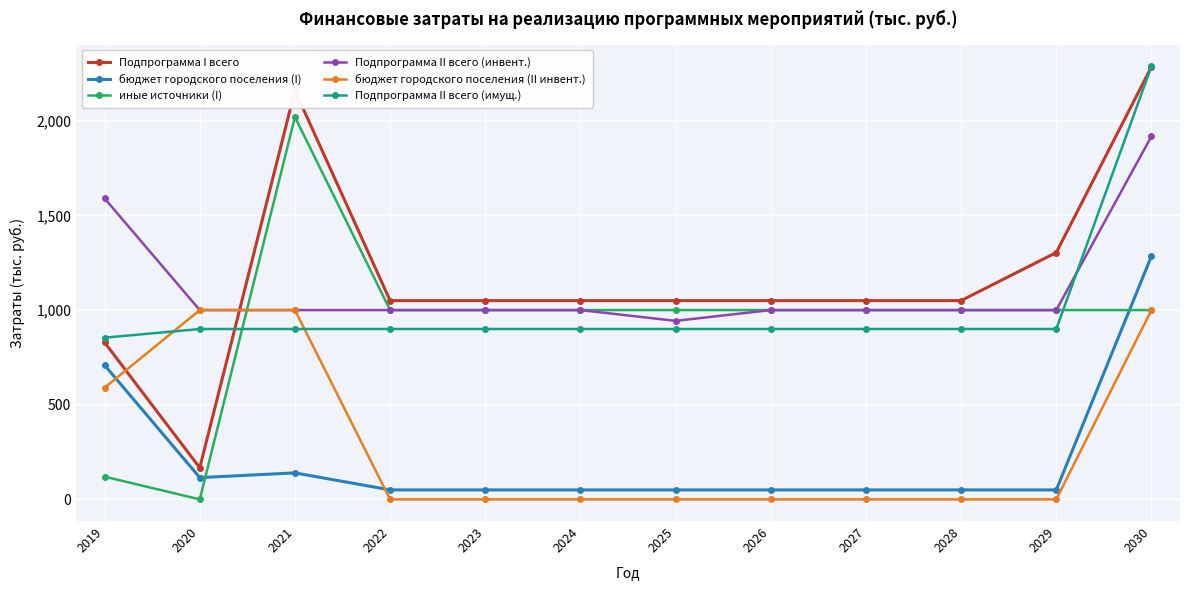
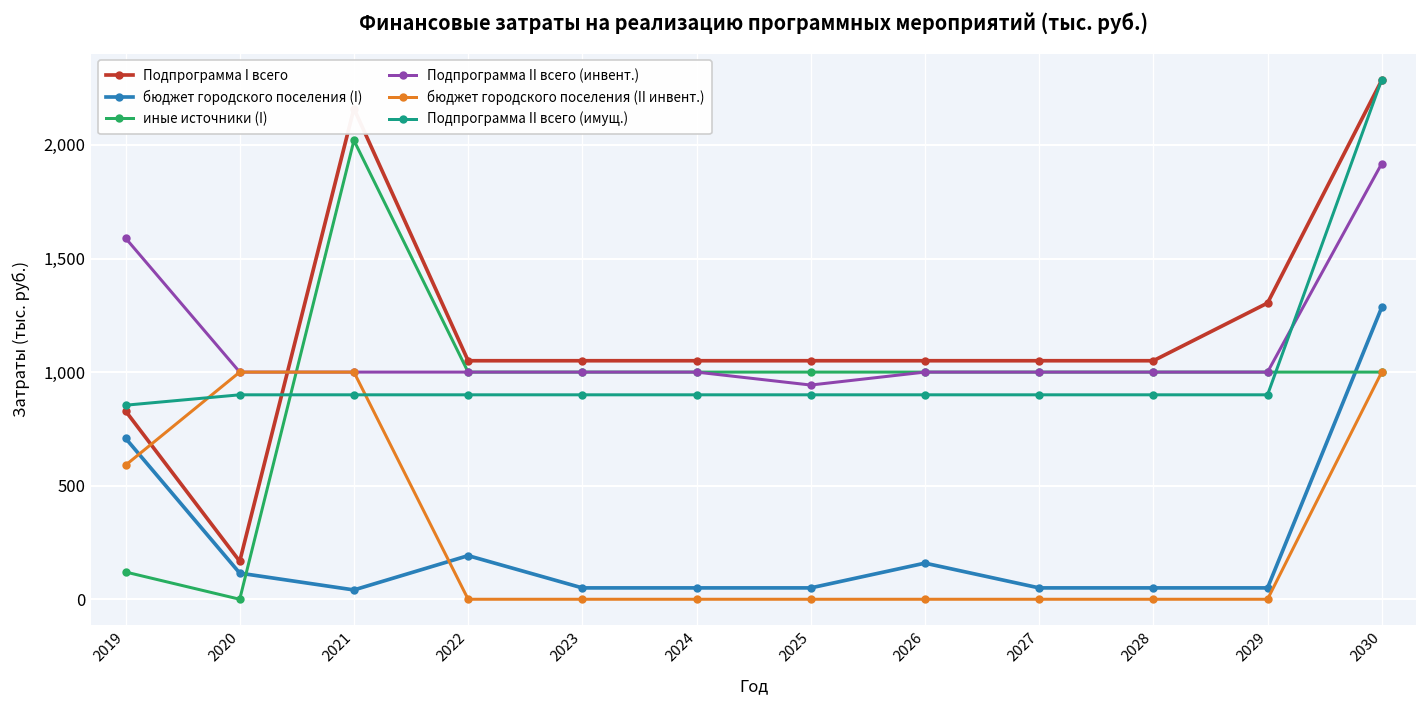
бюджет городского поселения (I), 2021: 140 -> 40
бюджет городского поселения (I), 2022: 50 -> 190
бюджет городского поселения (I), 2026: 50 -> 160
